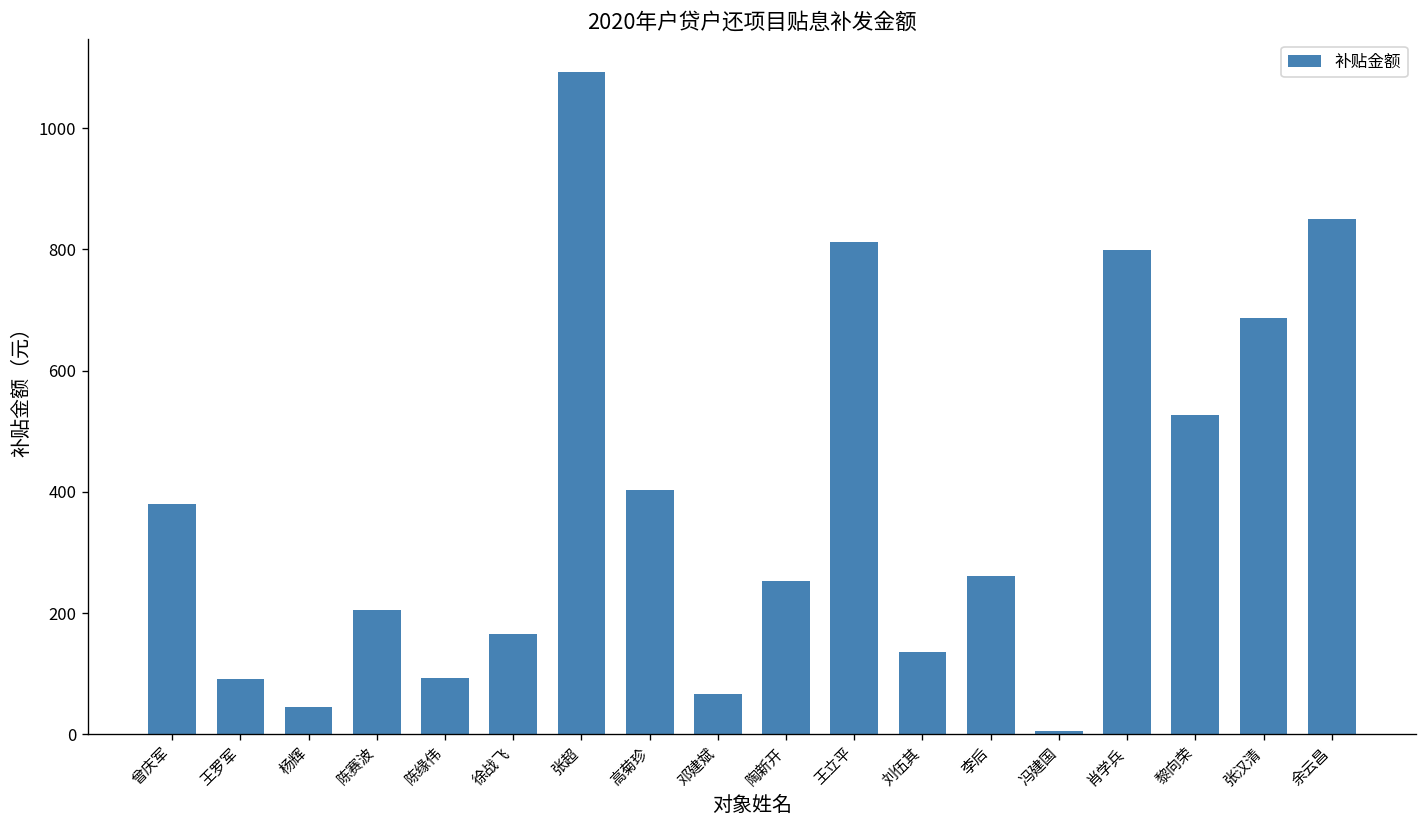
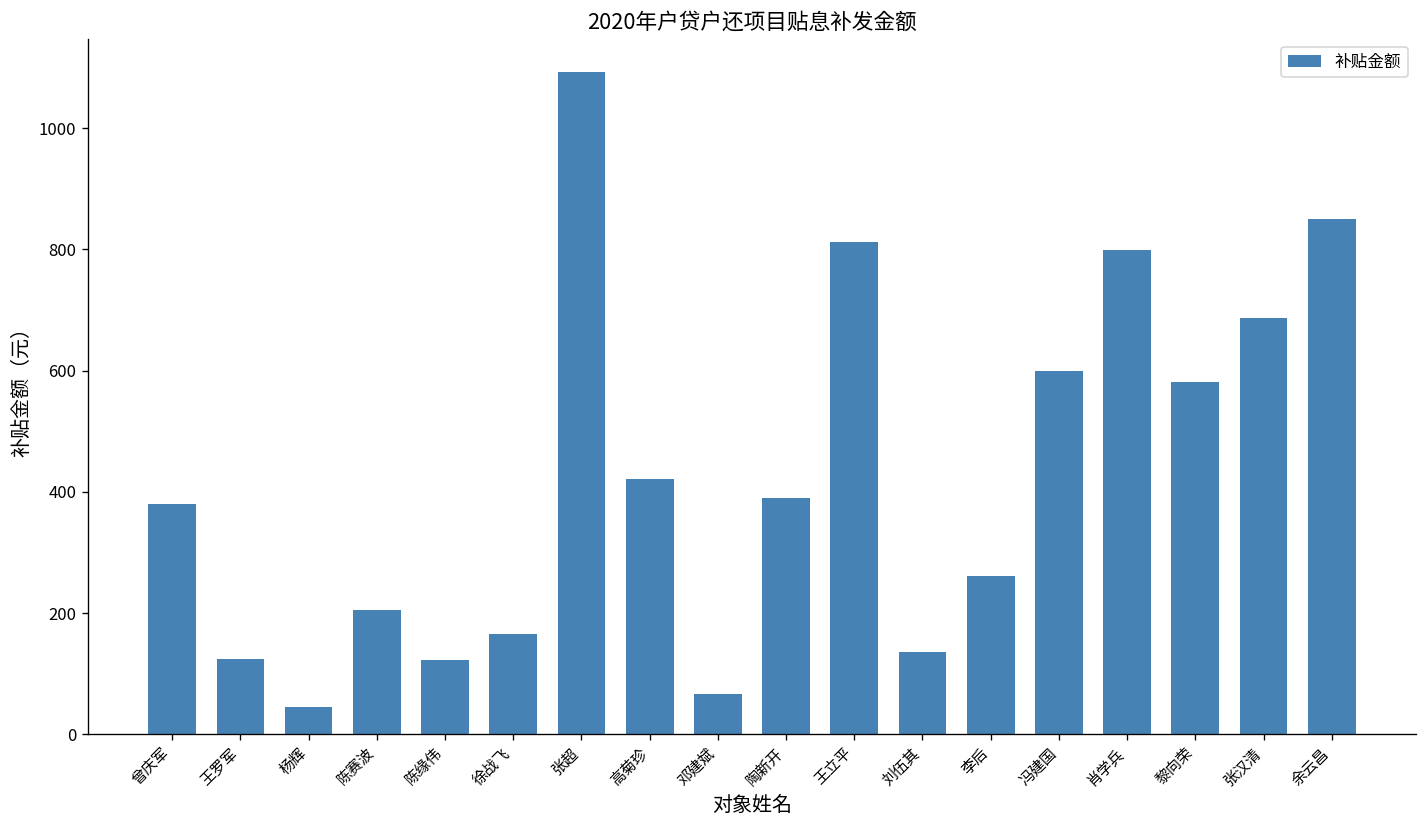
王罗军: 90 -> 120
陈缘伟: 90 -> 120
高菊珍: 400 -> 420
陶新开: 250 -> 390
冯建国: 10 -> 600
黎向荣: 530 -> 580
